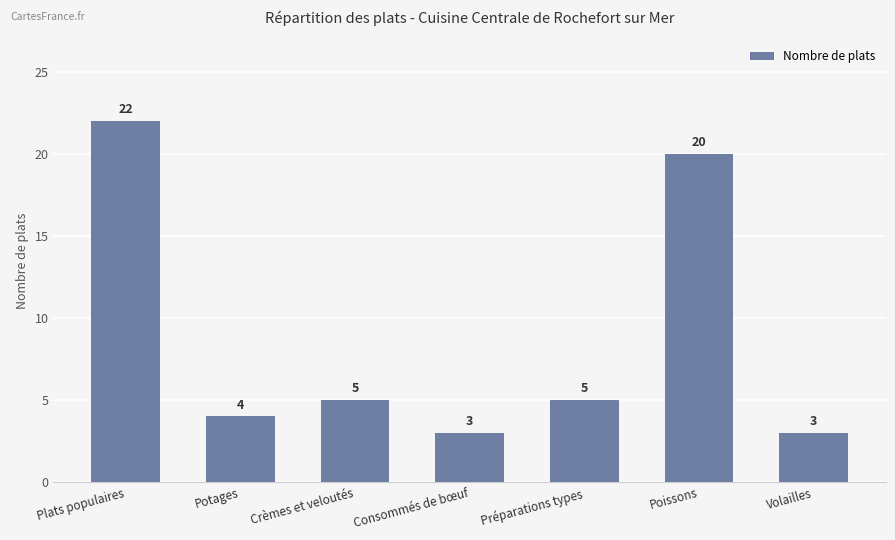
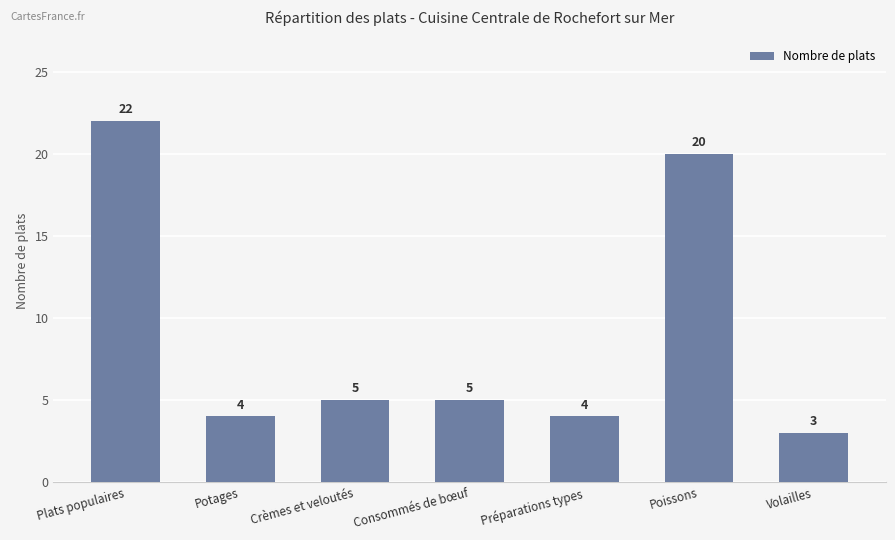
Consommés de bœuf: 3 -> 5
Préparations types: 5 -> 4
